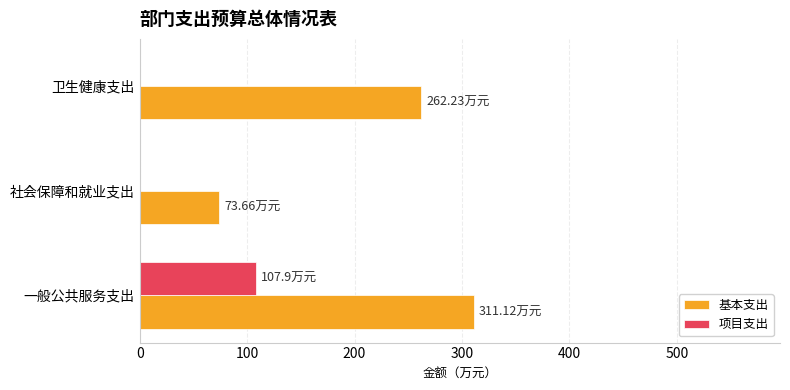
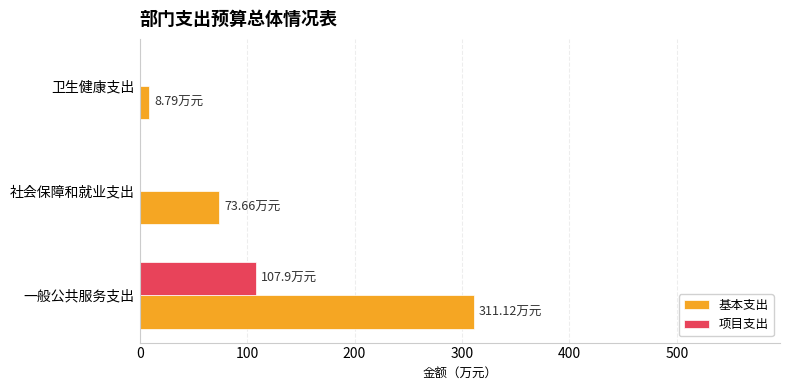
基本支出, 卫生健康支出: 262.23 -> 8.79
